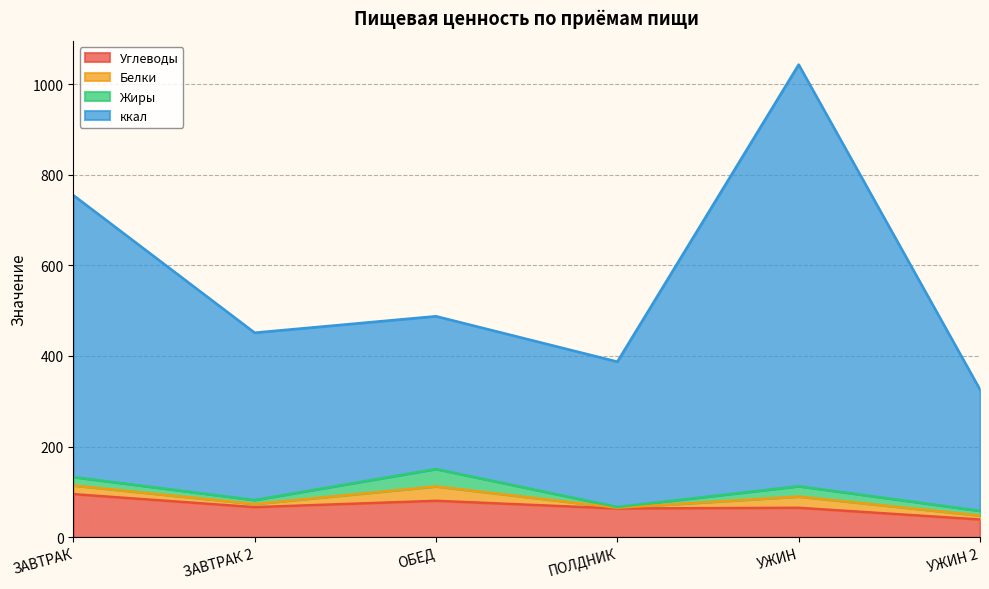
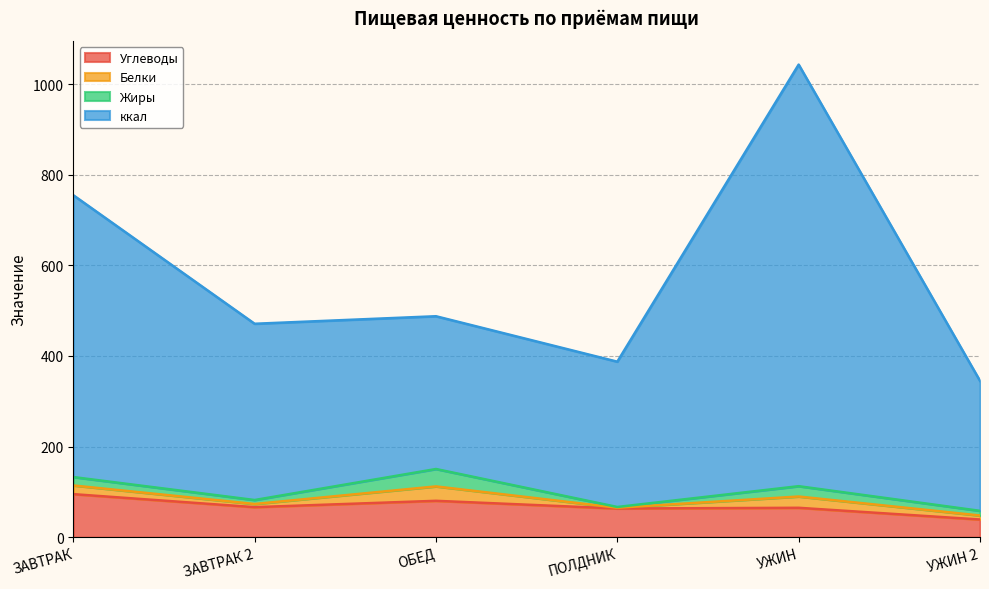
ккал, ЗАВТРАК 2: 370 -> 390
ккал, УЖИН 2: 270 -> 290
